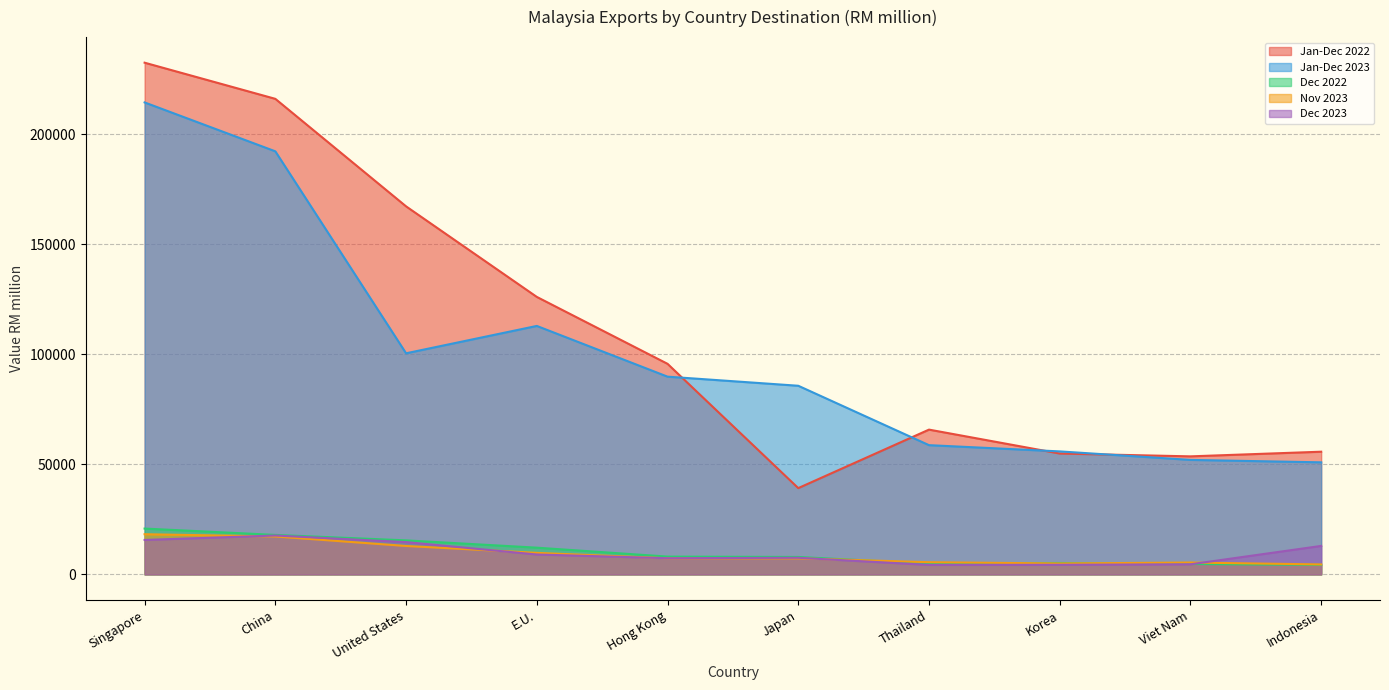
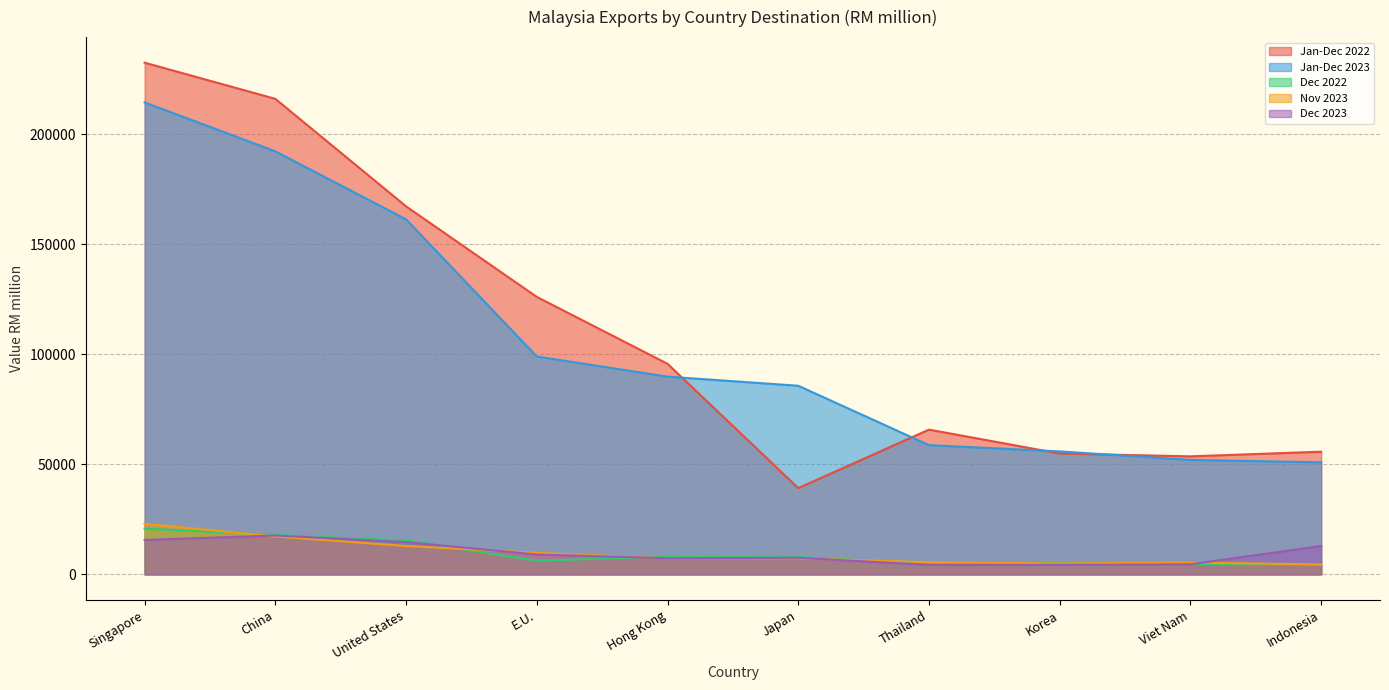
Nov 2023, Singapore: 18000 -> 23000
Jan-Dec 2023, United States: 100000 -> 161000
Jan-Dec 2023, E.U.: 113000 -> 99000
Dec 2022, E.U.: 12000 -> 6000
